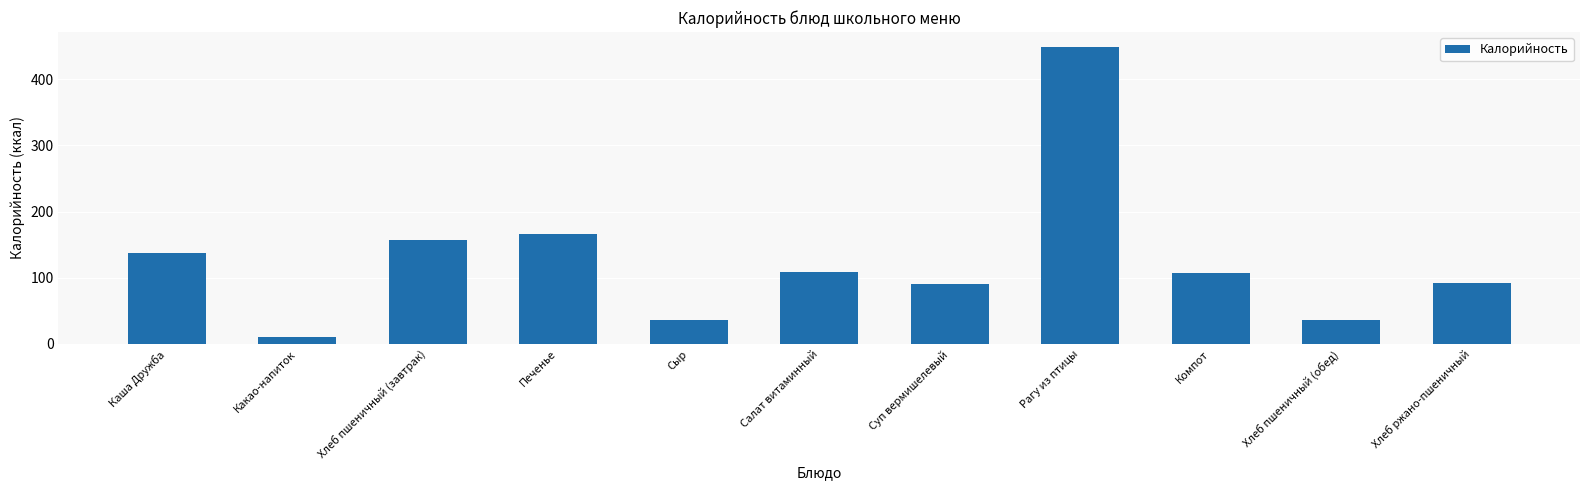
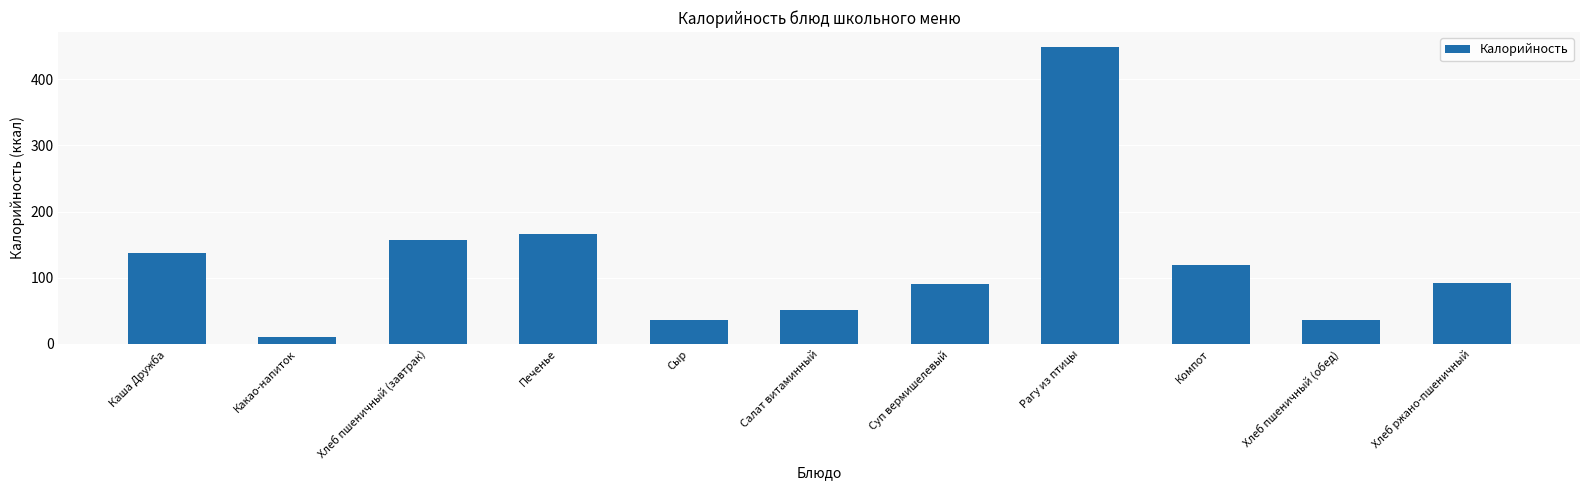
Салат витаминный: 110 -> 50
Компот: 110 -> 120
